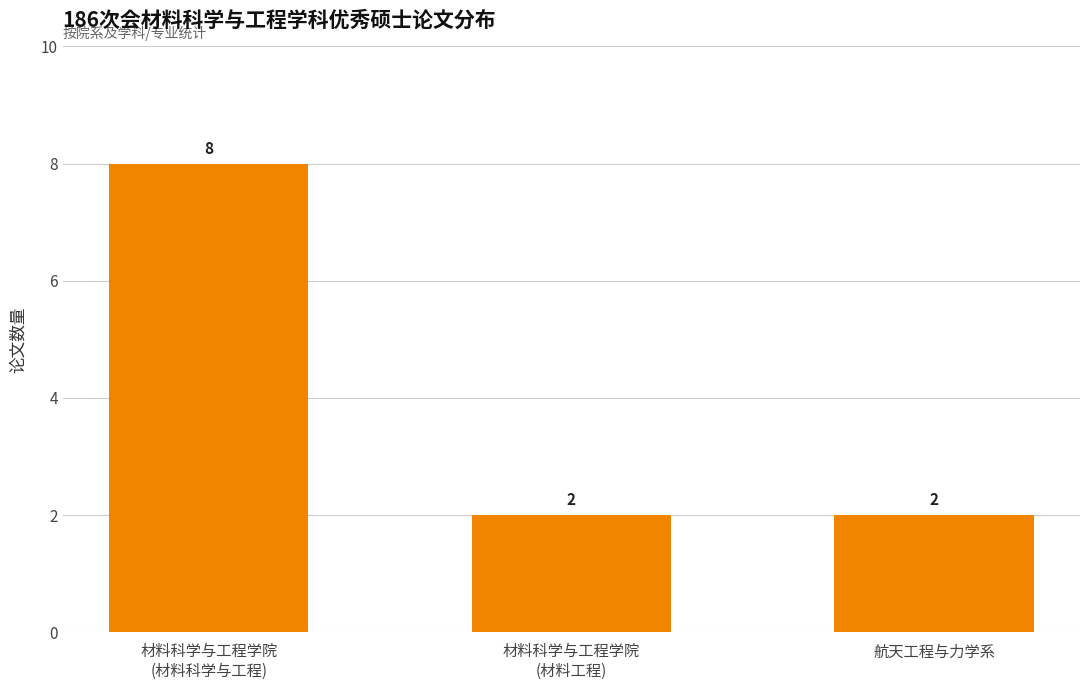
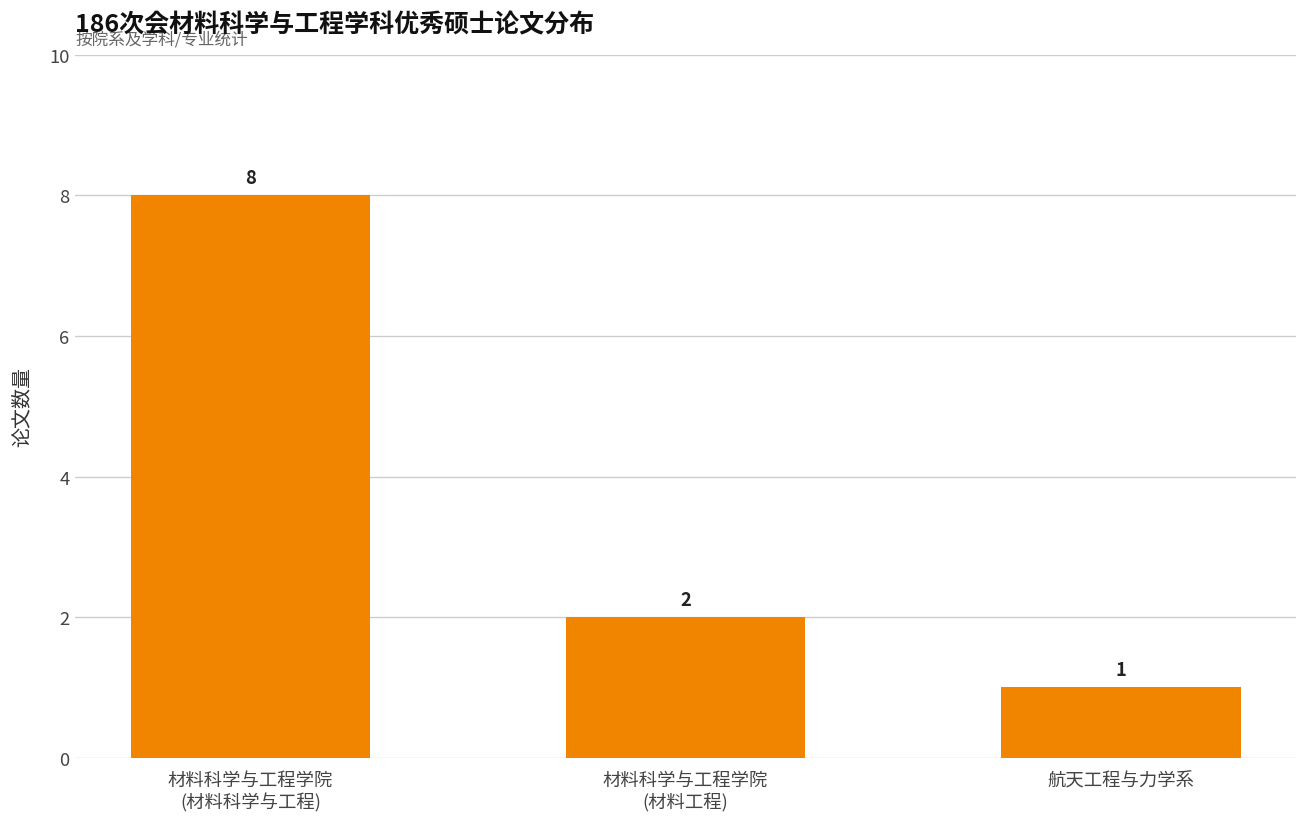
航天工程与力学系: 2 -> 1
